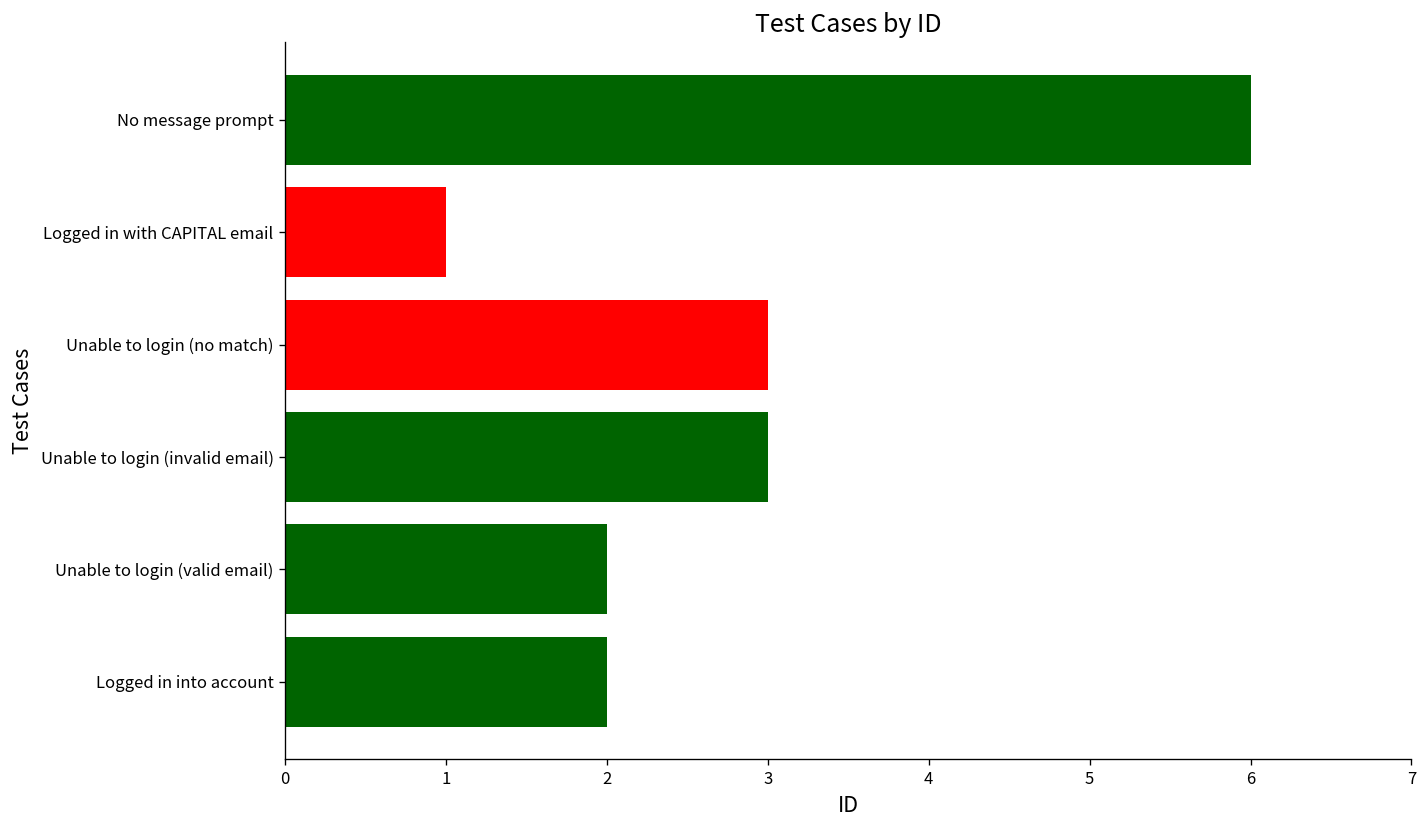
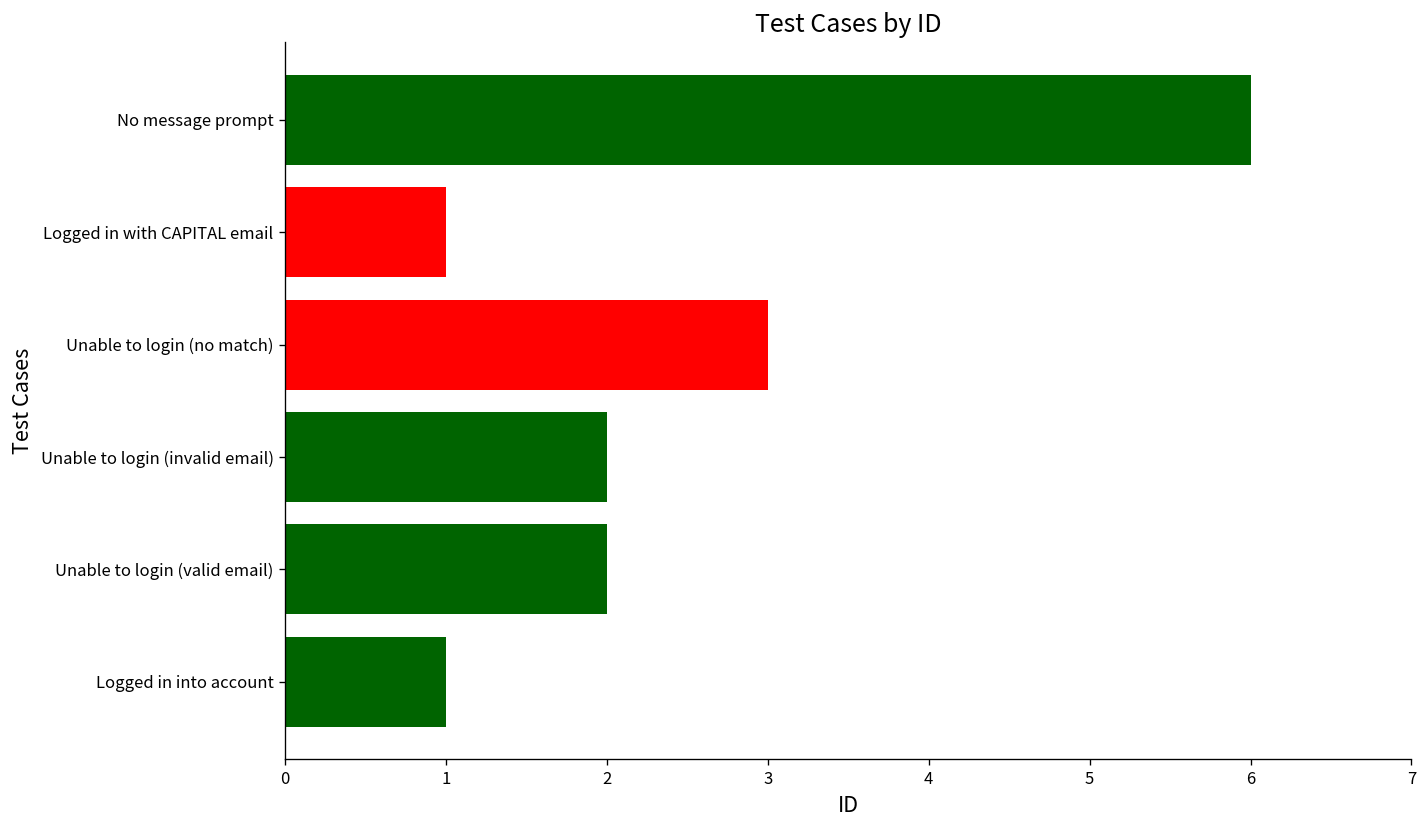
Unable to login (invalid email): 3 -> 2
Logged in into account: 2 -> 1
